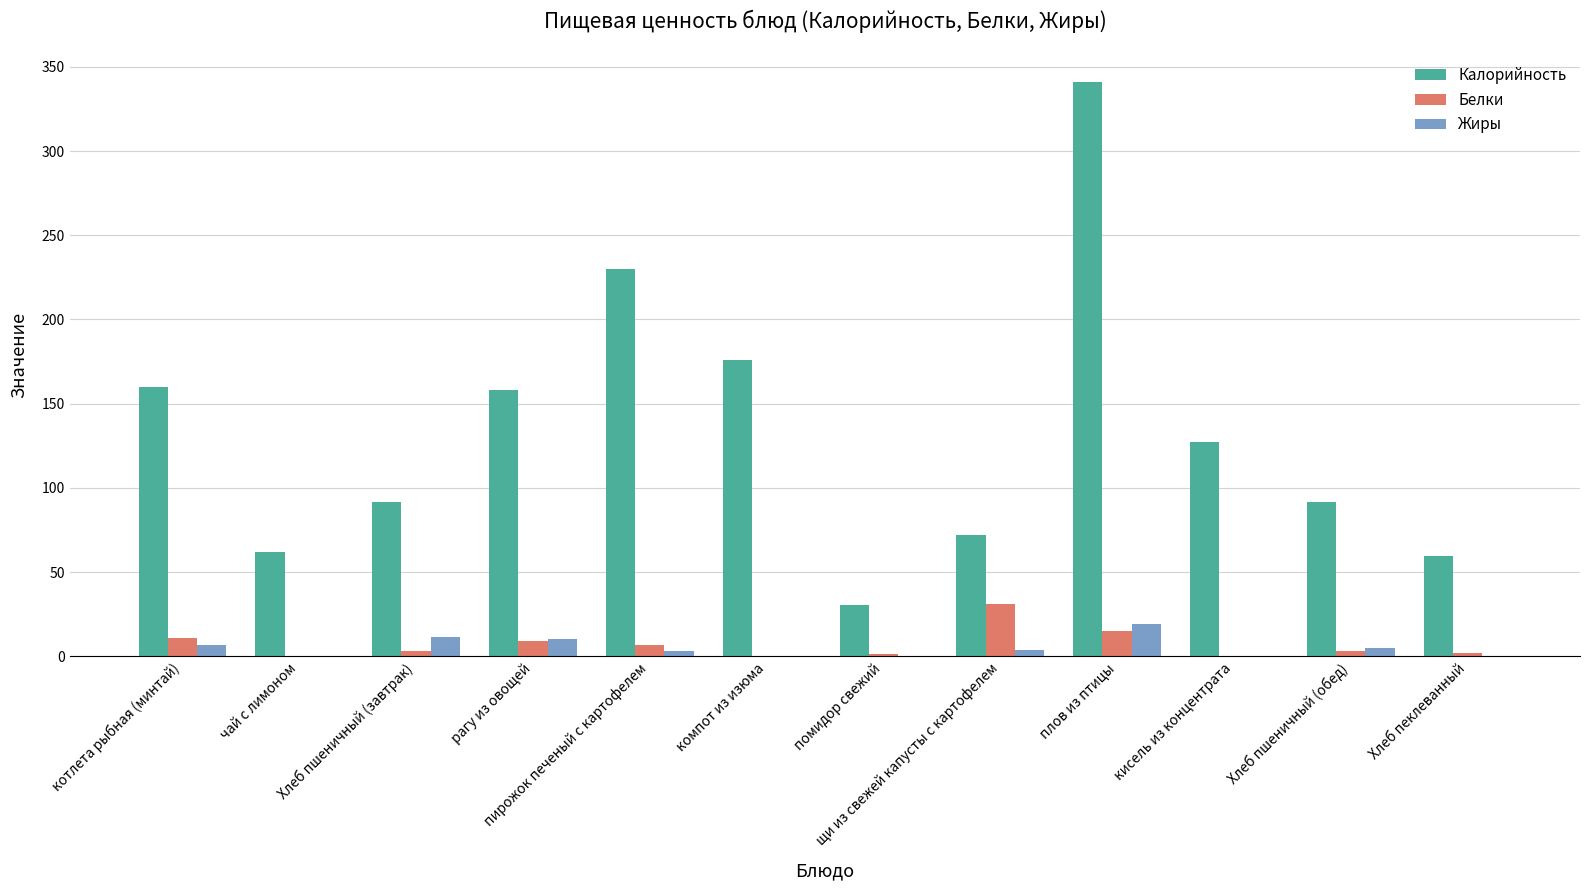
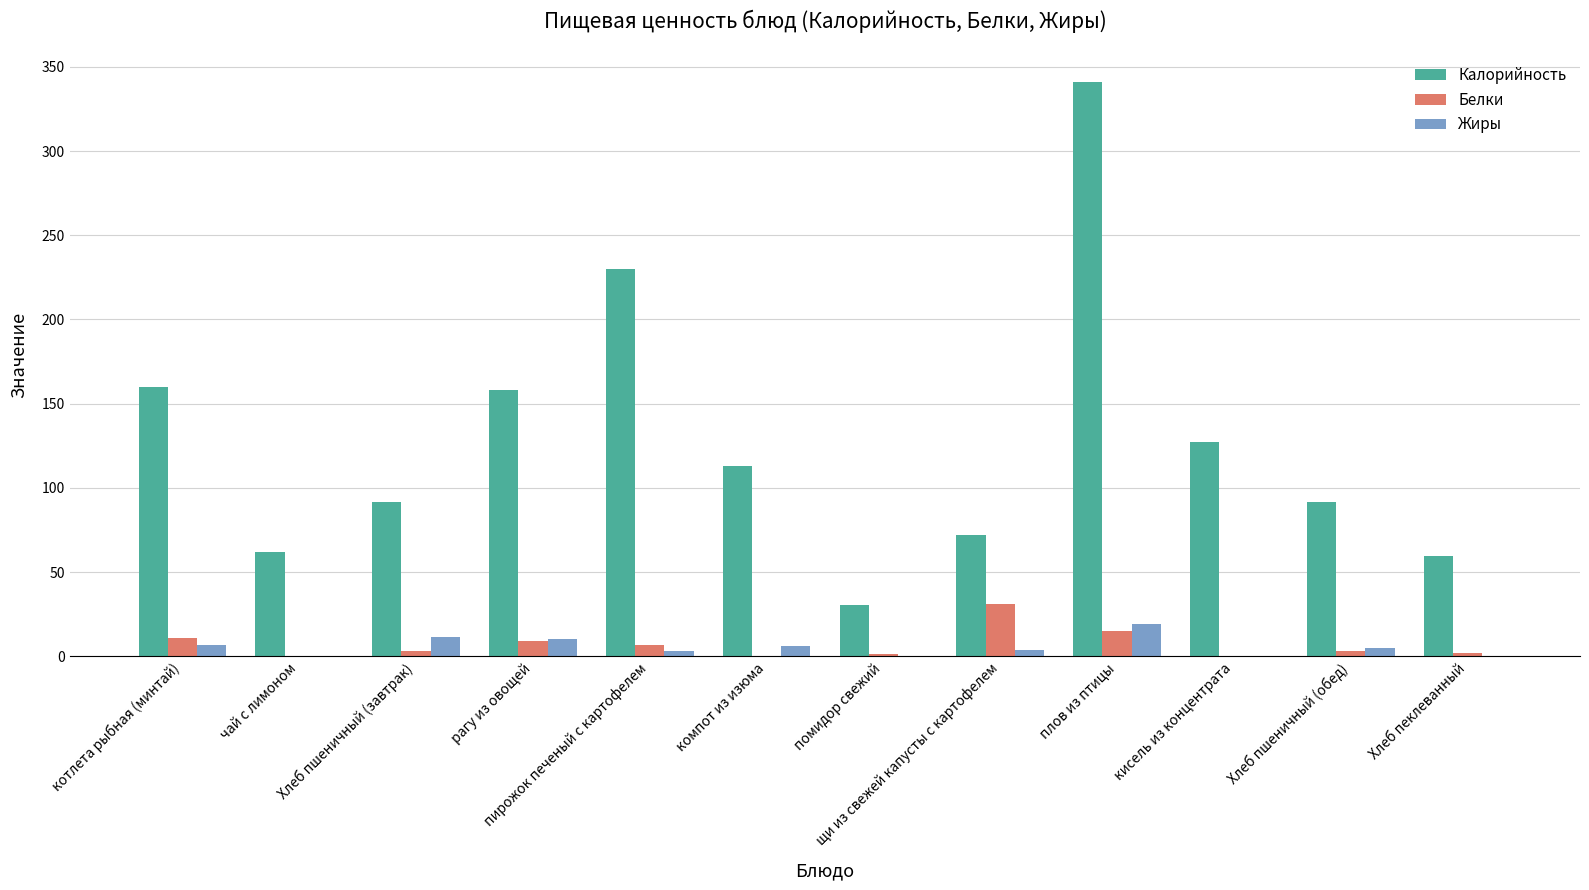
Калорийность, компот из изюма: 176 -> 113
Жиры, компот из изюма: 0 -> 6
